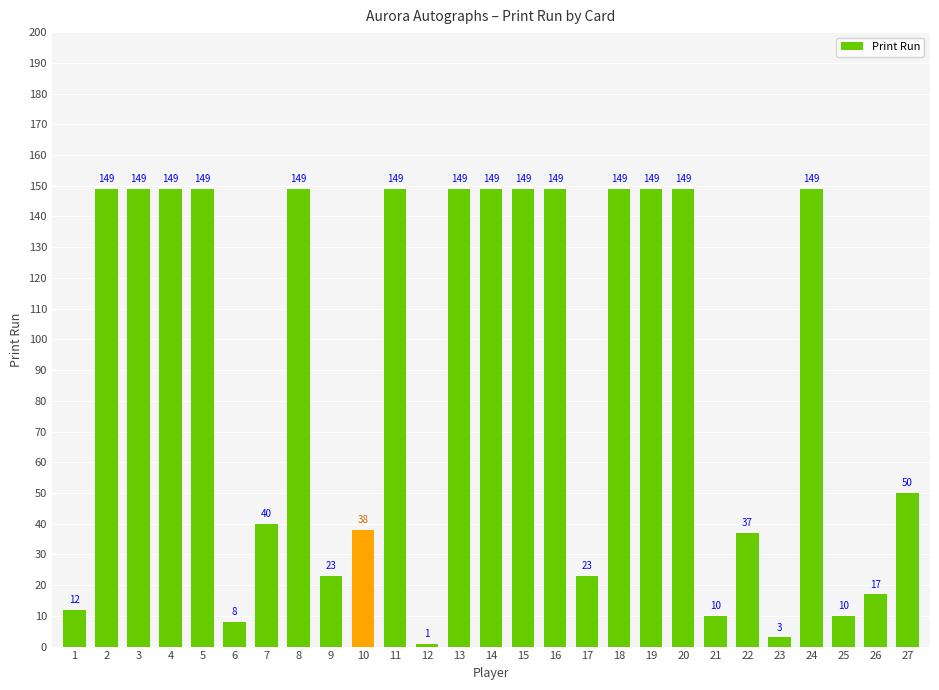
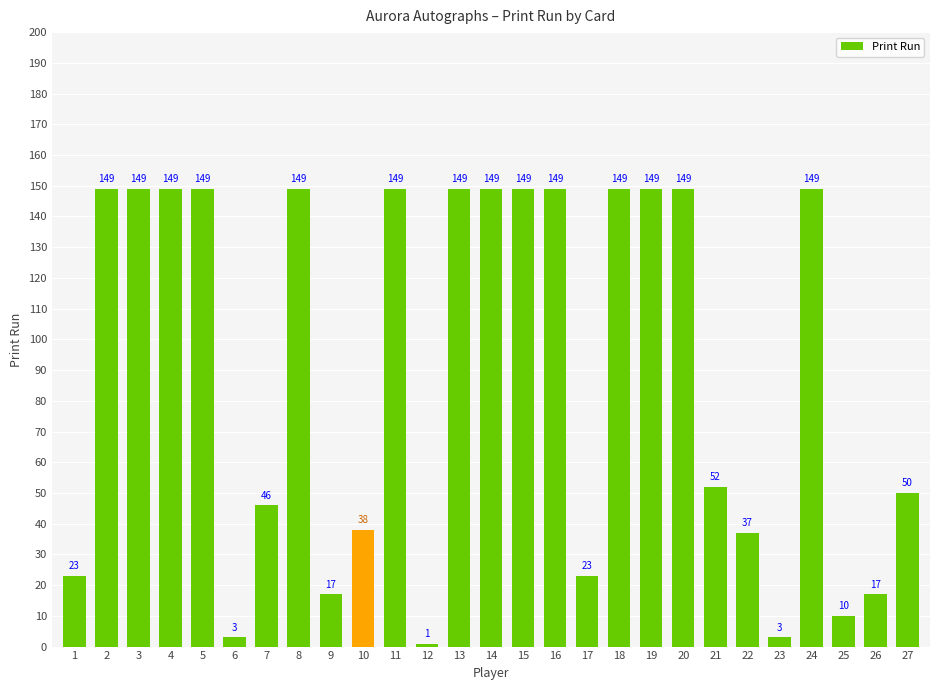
1: 12 -> 23
6: 8 -> 3
7: 40 -> 46
9: 23 -> 17
21: 10 -> 52
